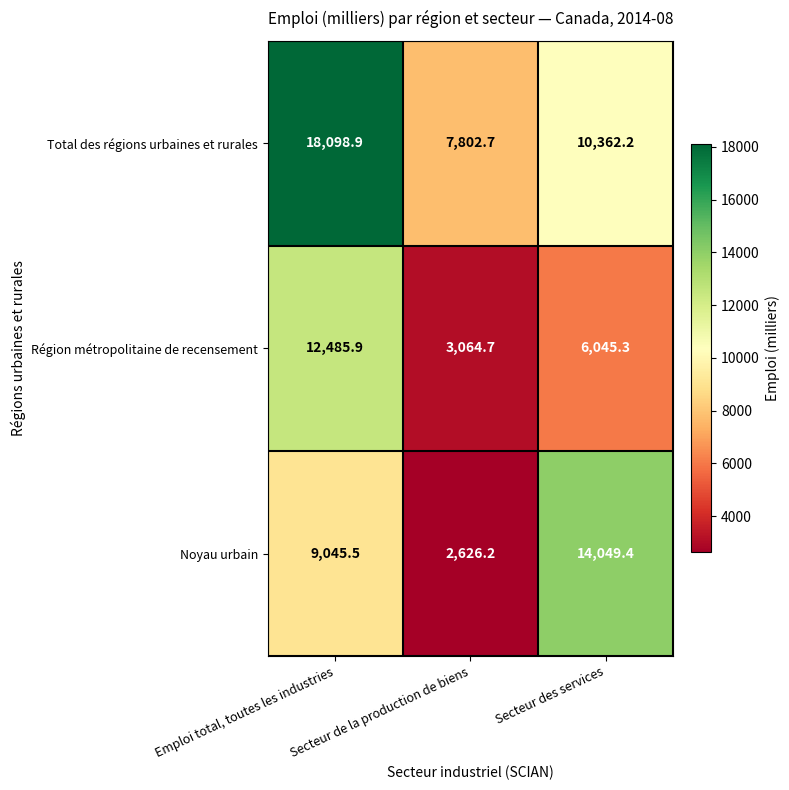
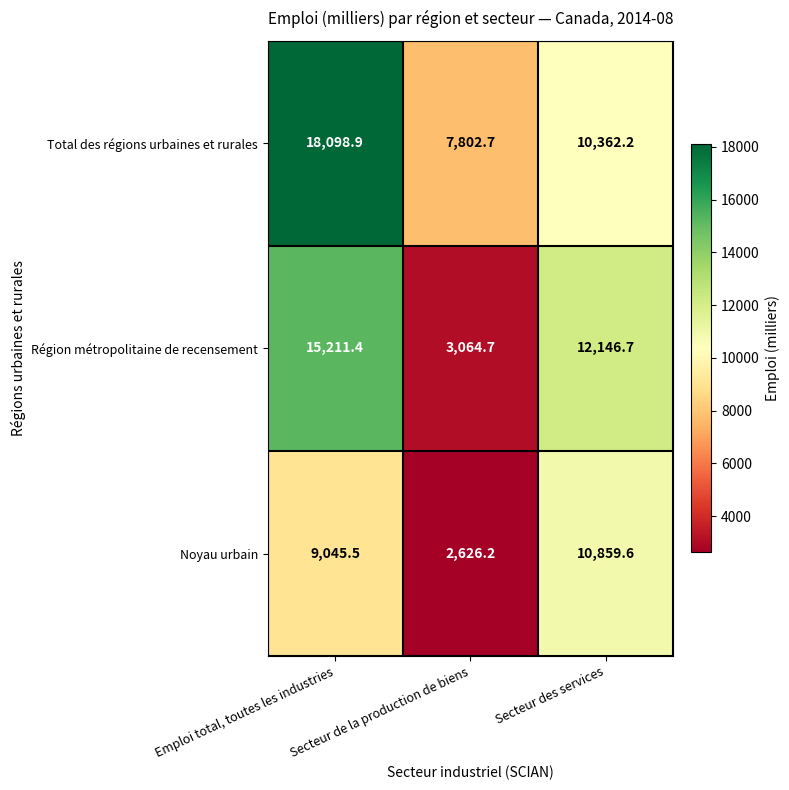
Région métropolitaine de recensement, Emploi total, toutes les industries: 12,485.9 -> 15,211.4
Région métropolitaine de recensement, Secteur des services: 6,045.3 -> 12,146.7
Noyau urbain, Secteur des services: 14,049.4 -> 10,859.6
